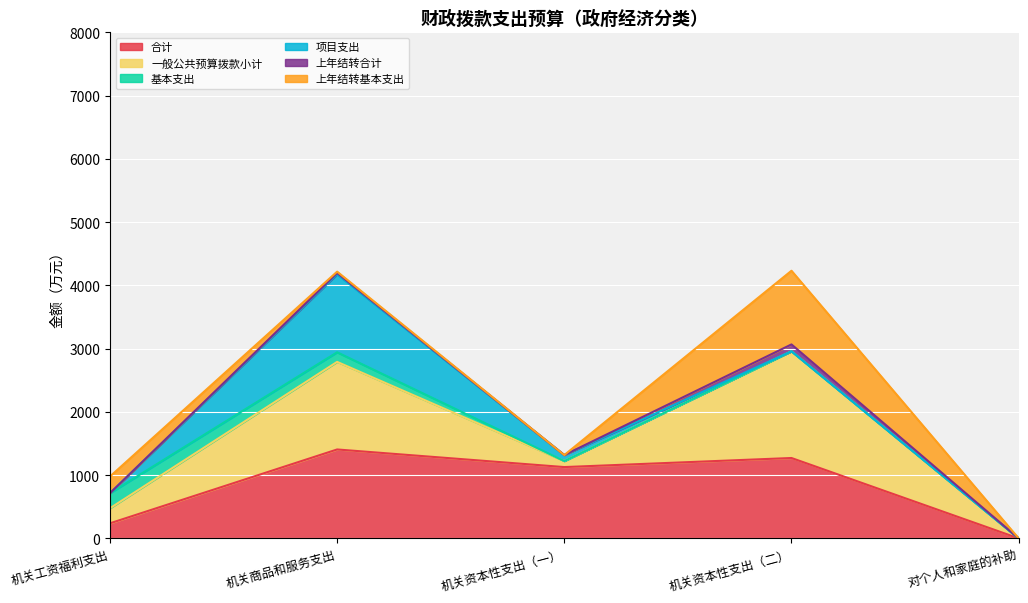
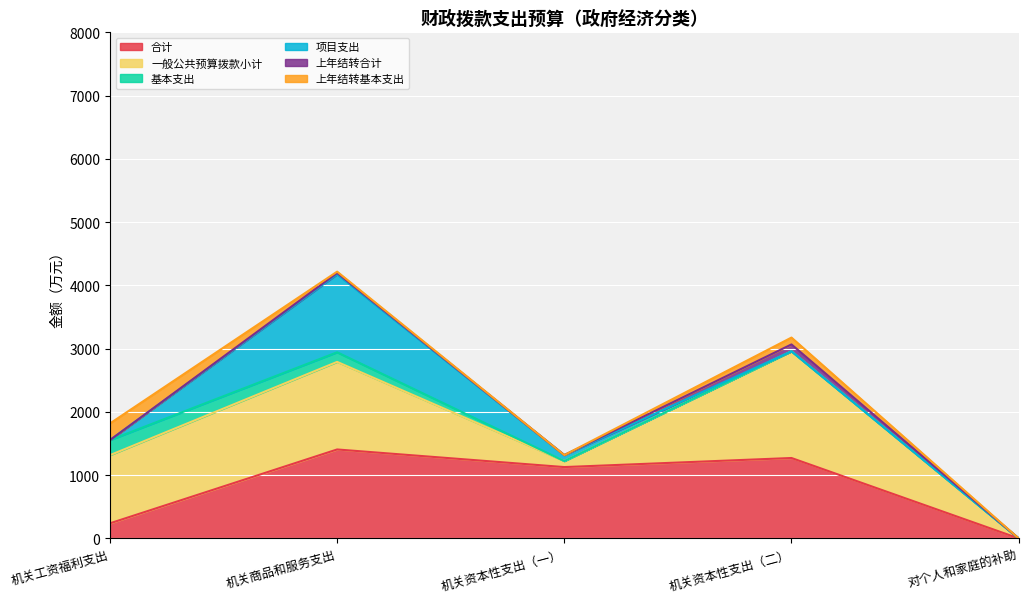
一般公共预算拨款小计, 机关工资福利支出: 200 -> 1100
上年结转基本支出, 机关资本性支出（二）: 1200 -> 100
